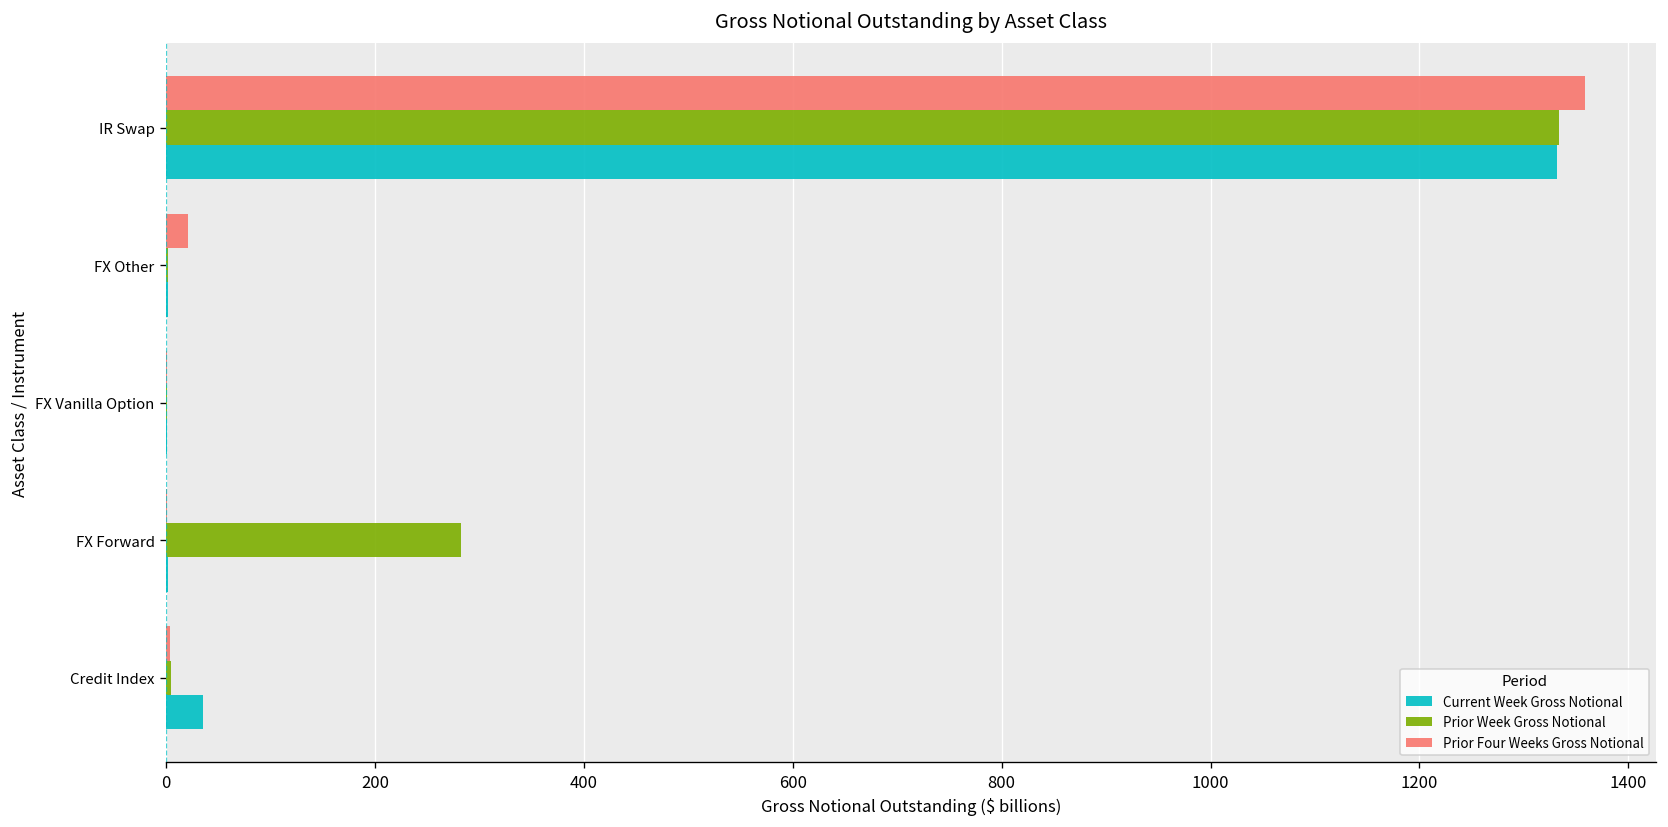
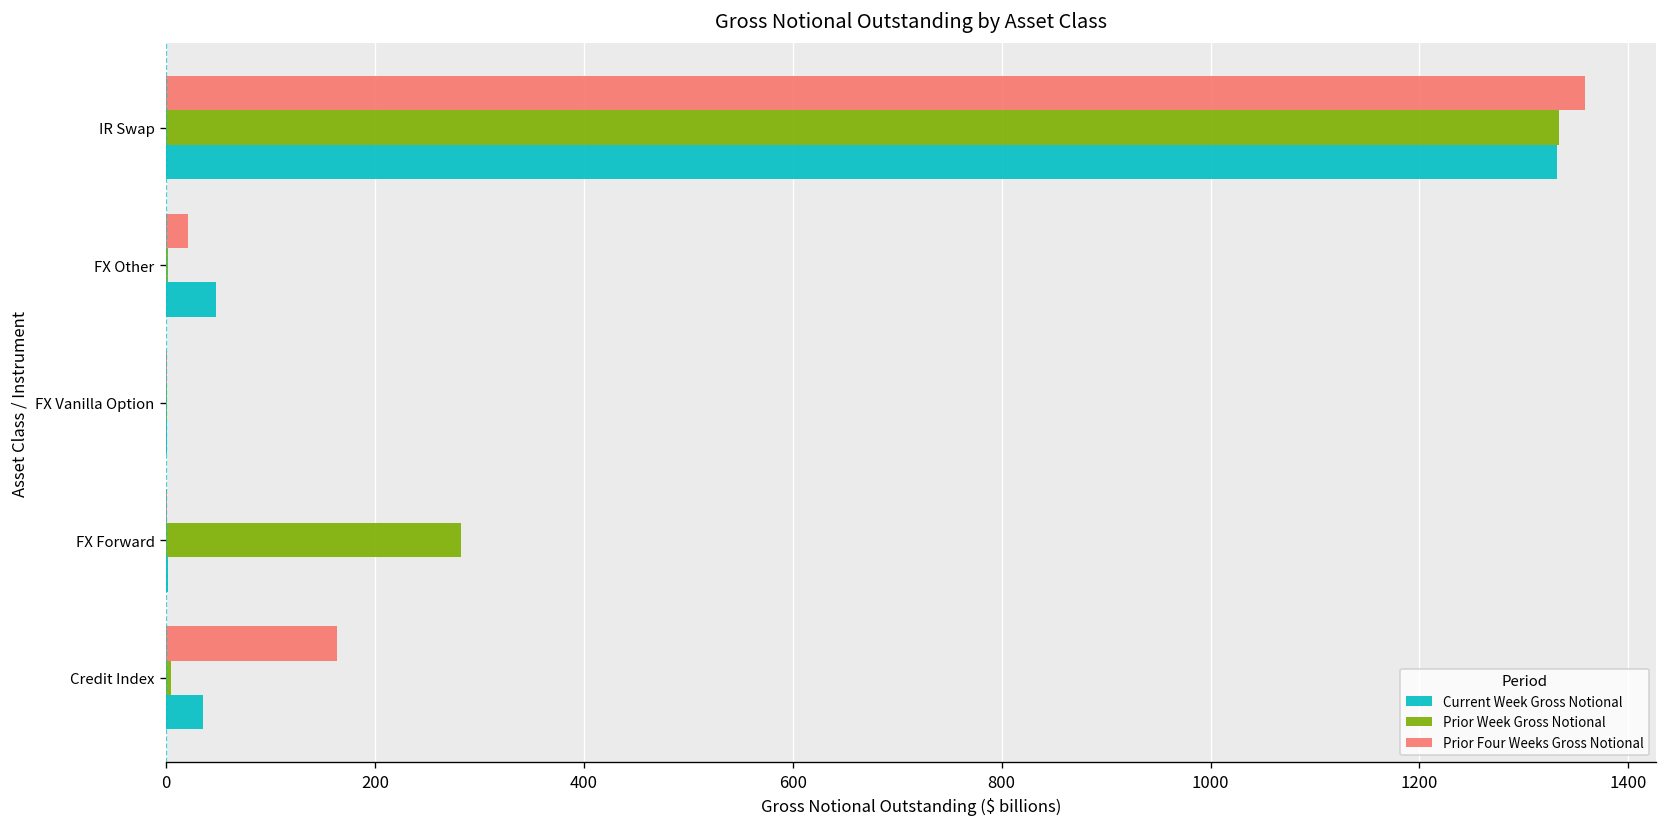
Current Week Gross Notional, FX Other: 0 -> 50
Prior Four Weeks Gross Notional, Credit Index: 0 -> 160
